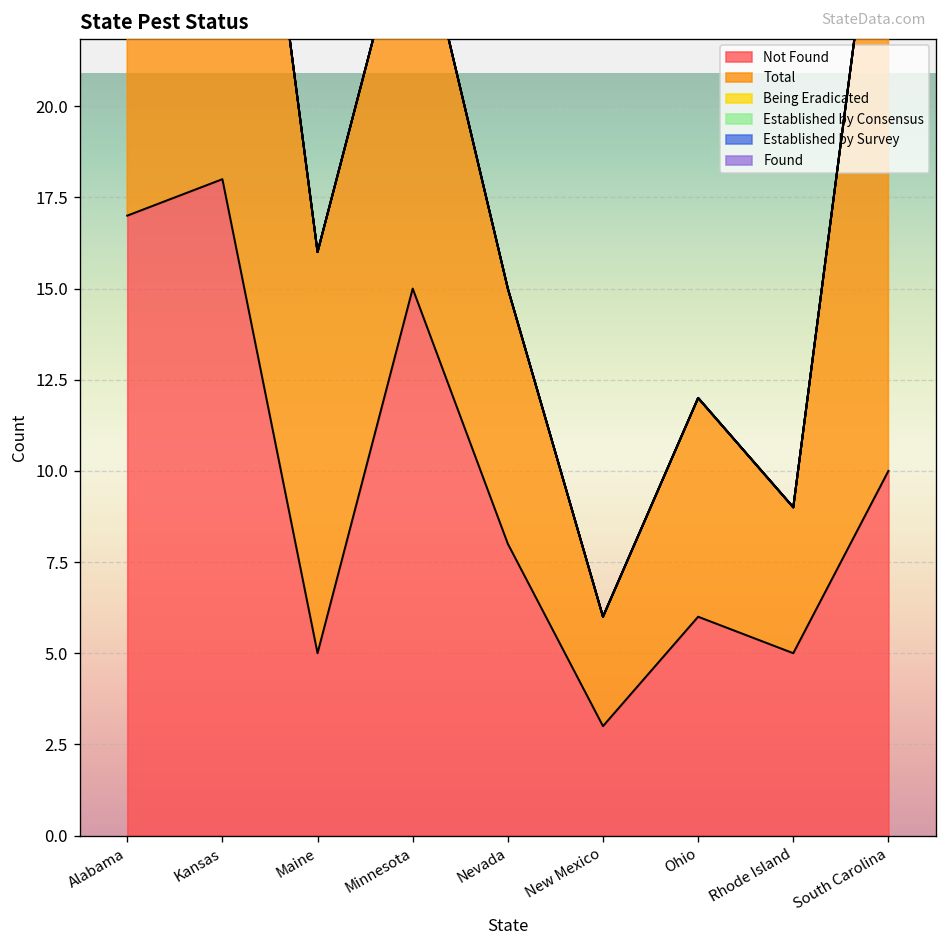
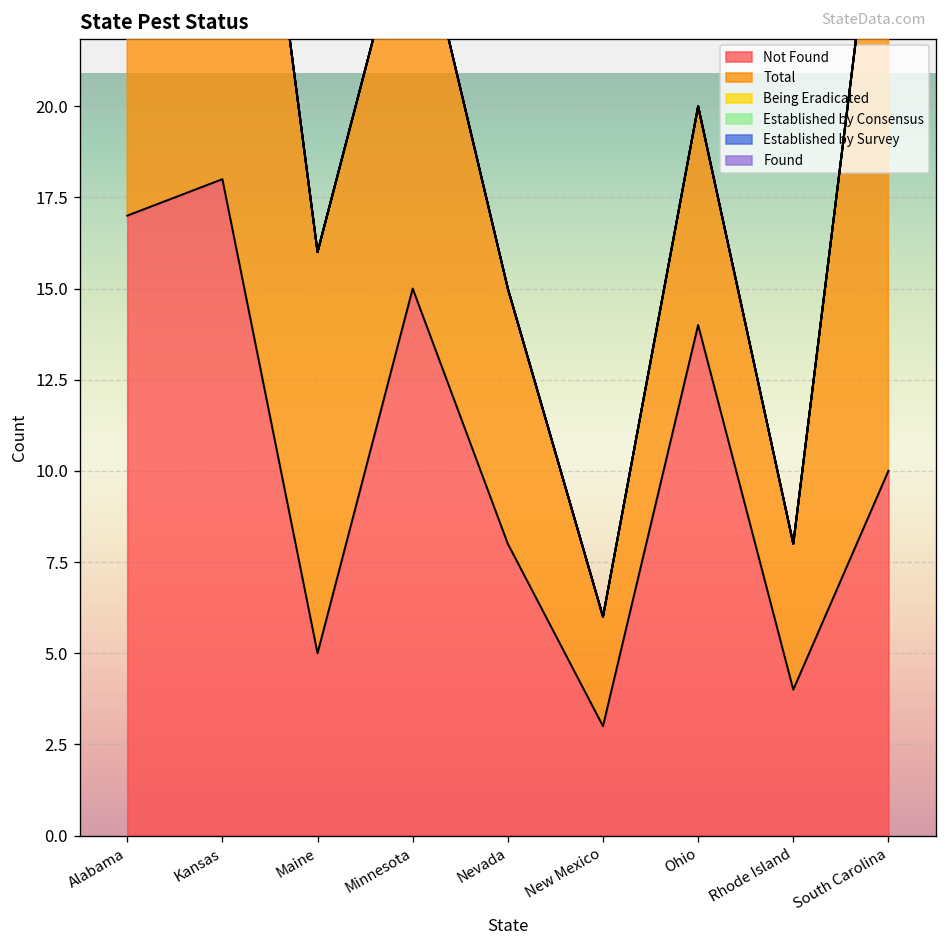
Not Found, Ohio: 6 -> 14
Not Found, Rhode Island: 5 -> 4
